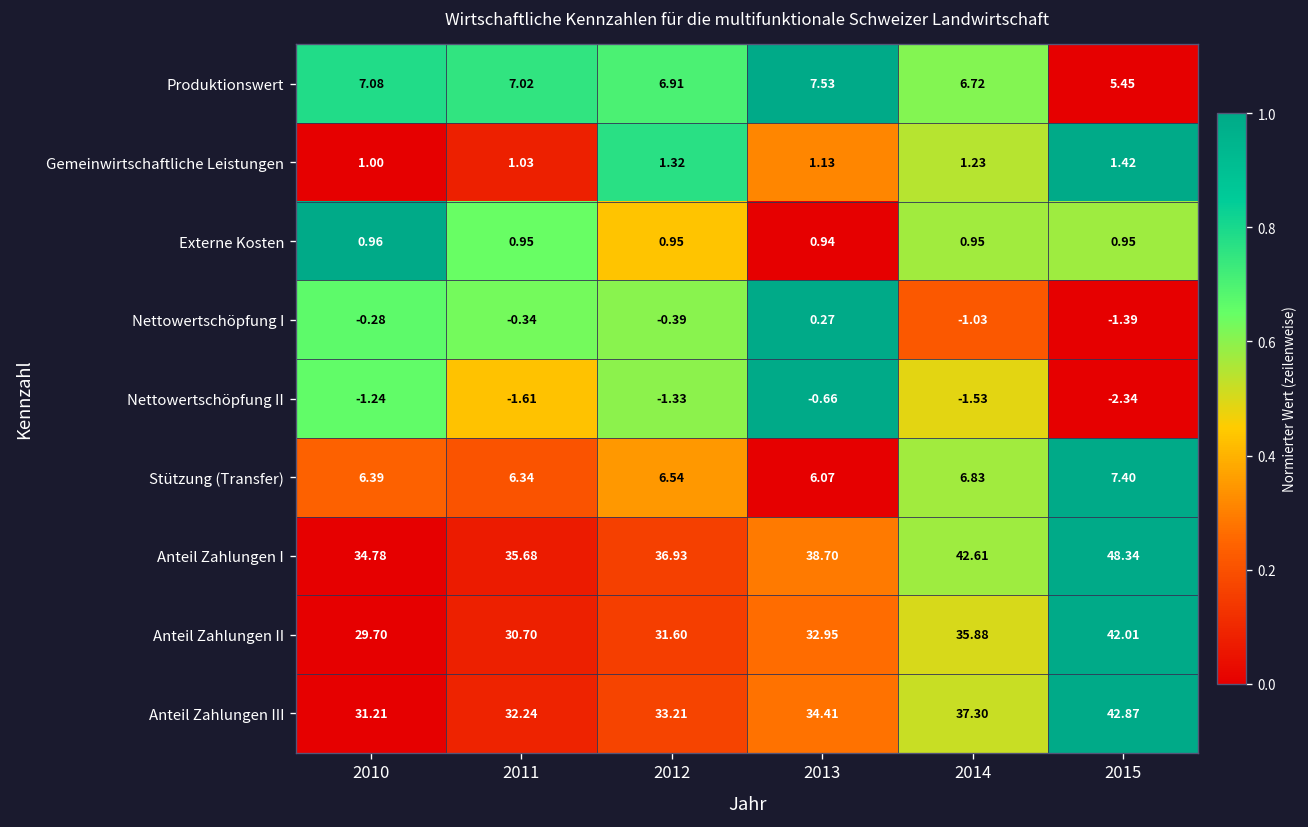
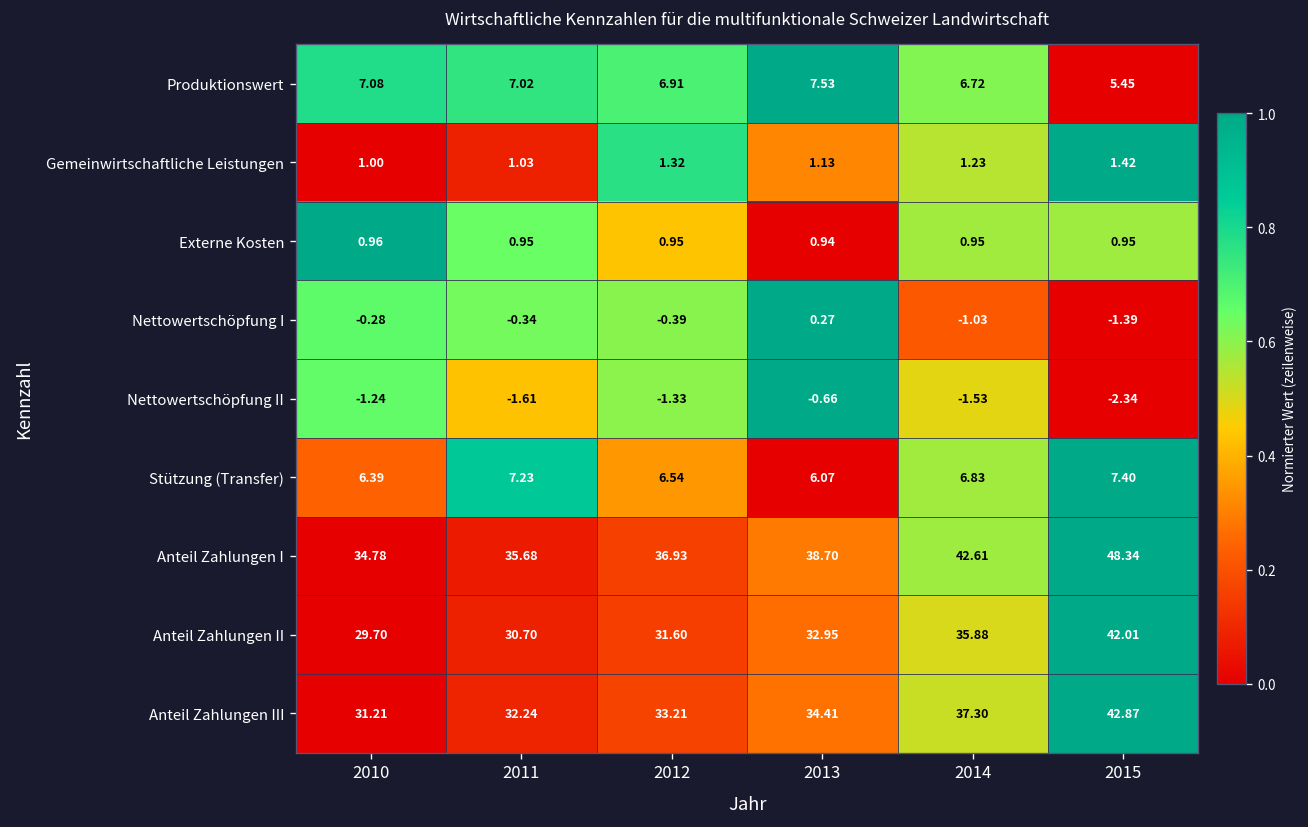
Stützung (Transfer), 2011: 6.34 -> 7.23
